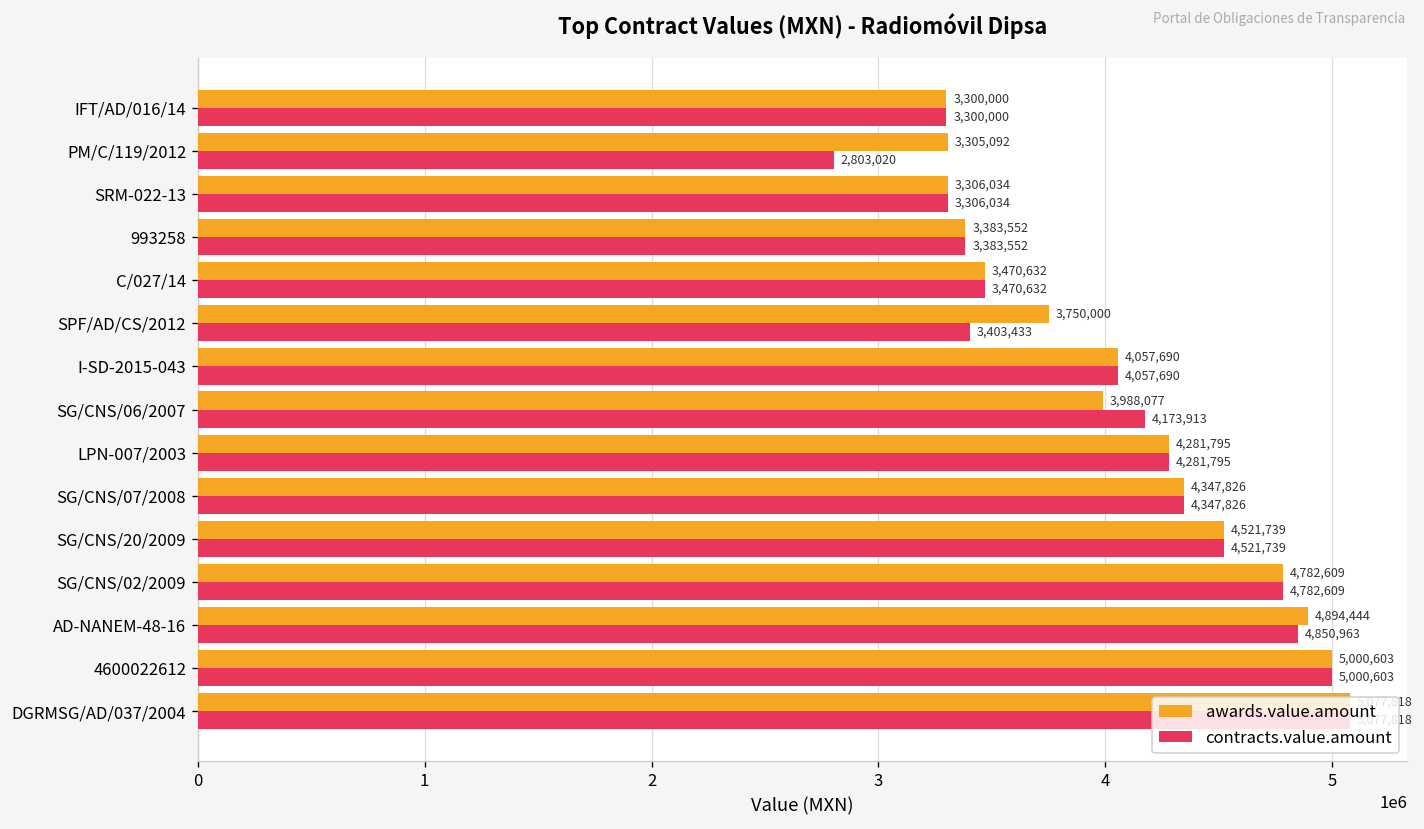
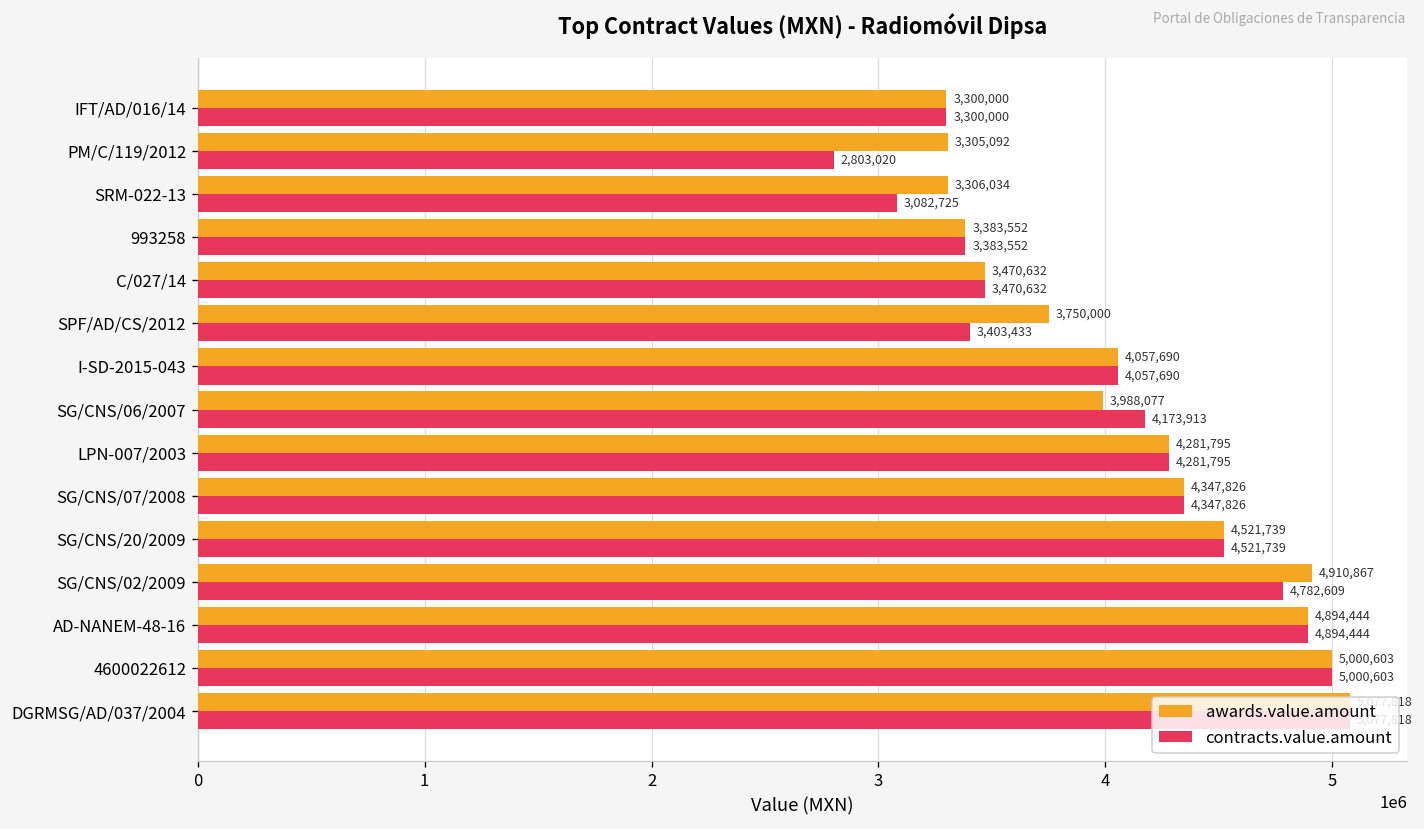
contracts.value.amount, SRM-022-13: 3,306,034 -> 3,082,725
awards.value.amount, SG/CNS/02/2009: 4,782,609 -> 4,910,867
contracts.value.amount, AD-NANEM-48-16: 4,850,963 -> 4,894,444
